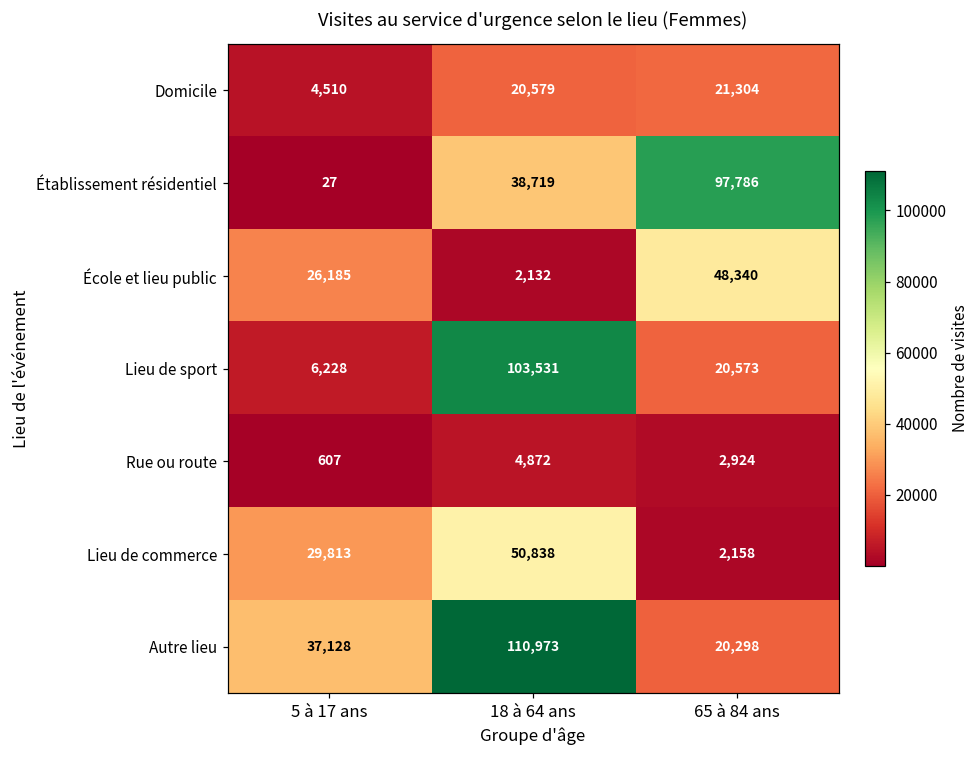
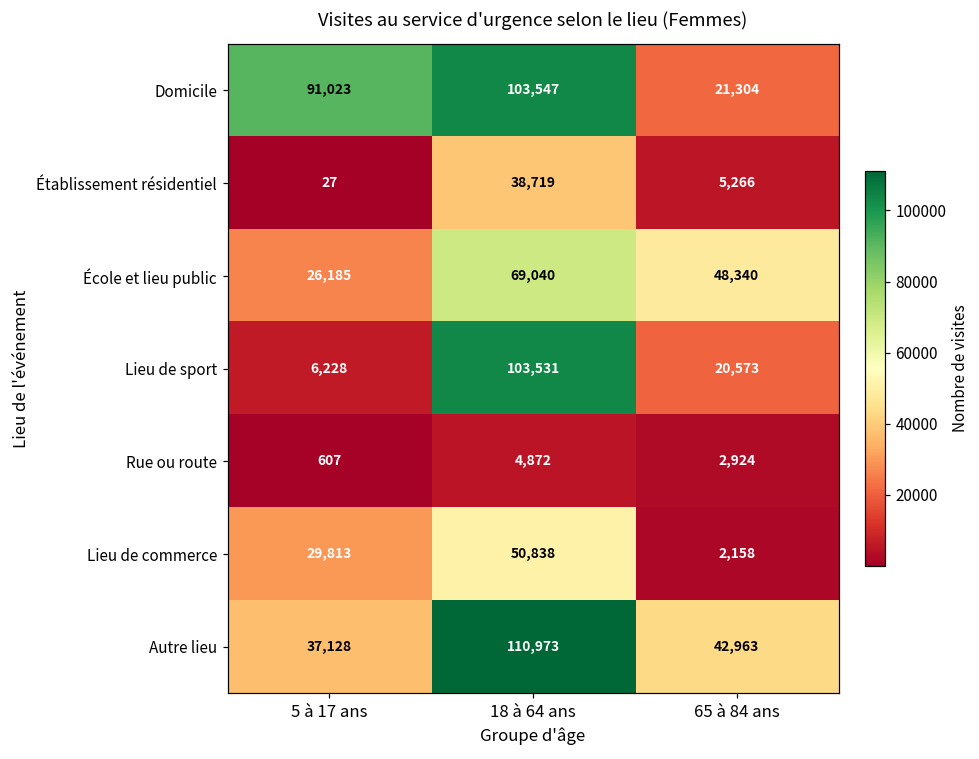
Domicile, 5 à 17 ans: 4,510 -> 91,023
Domicile, 18 à 64 ans: 20,579 -> 103,547
Établissement résidentiel, 65 à 84 ans: 97,786 -> 5,266
École et lieu public, 18 à 64 ans: 2,132 -> 69,040
Autre lieu, 65 à 84 ans: 20,298 -> 42,963
